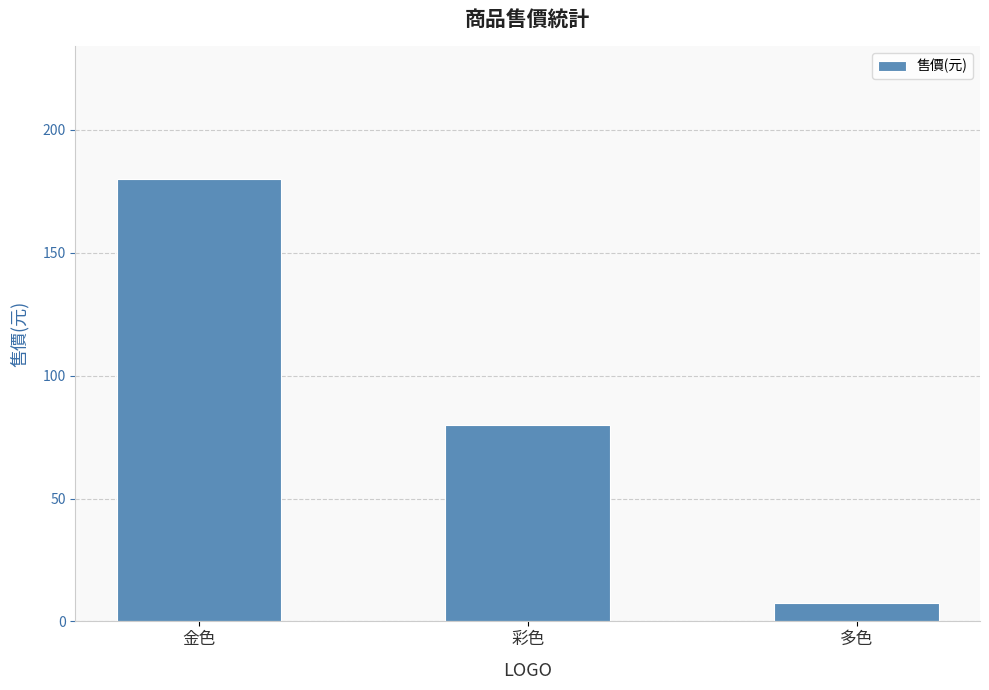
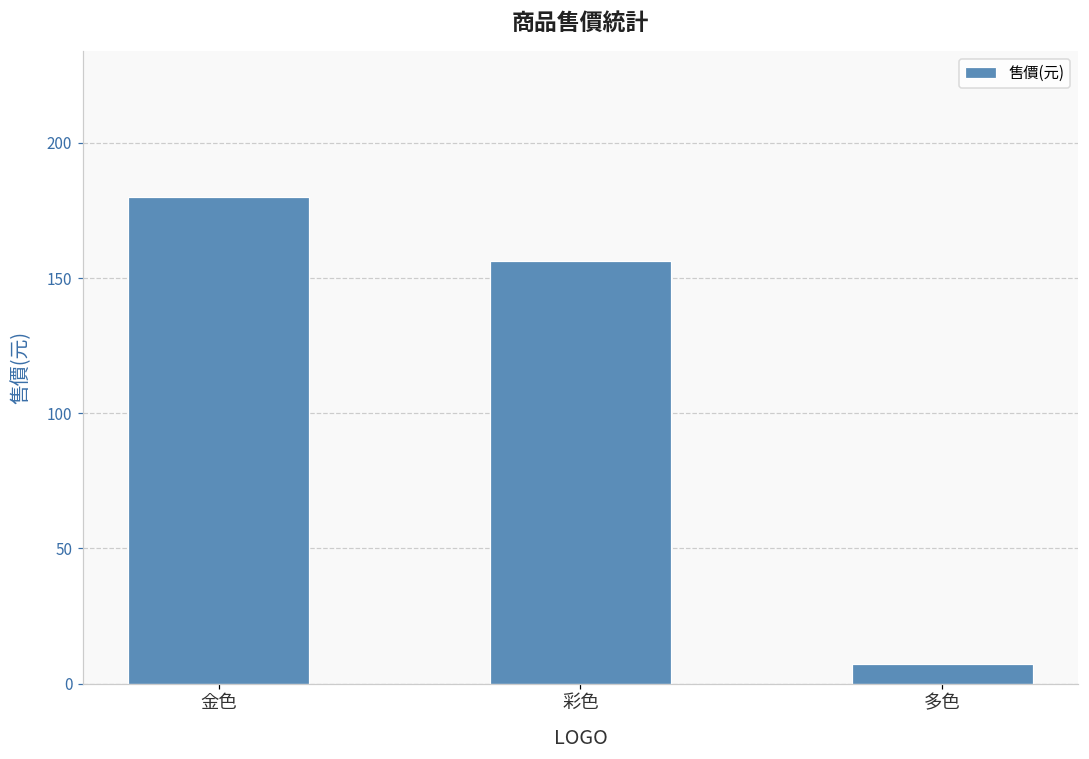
彩色: 80 -> 156
